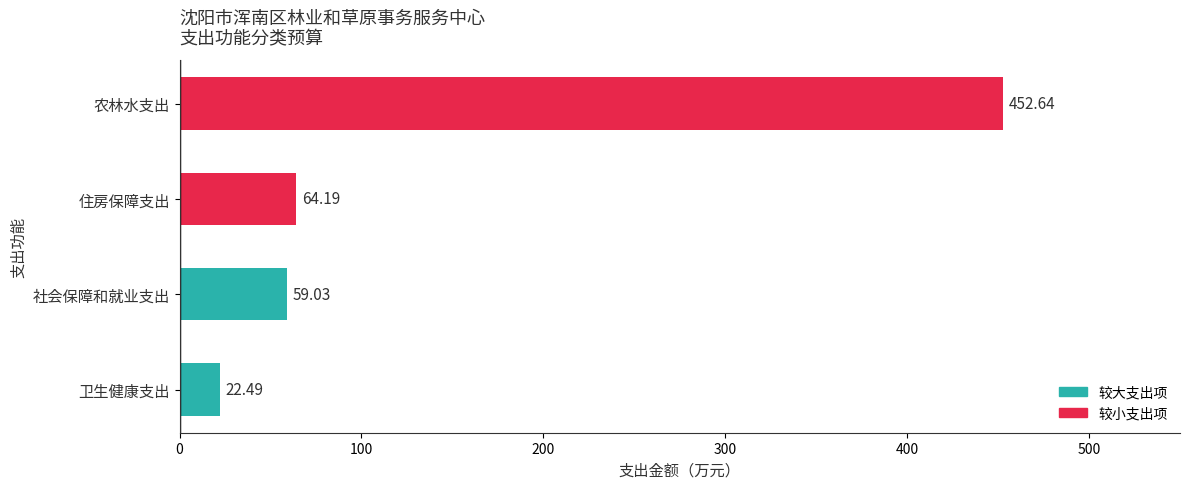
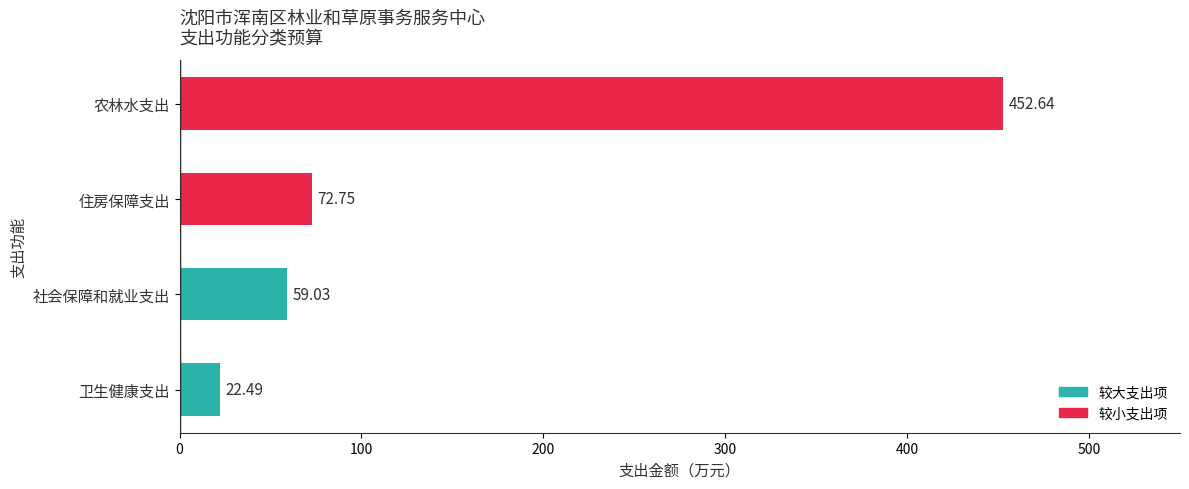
住房保障支出: 64.19 -> 72.75
